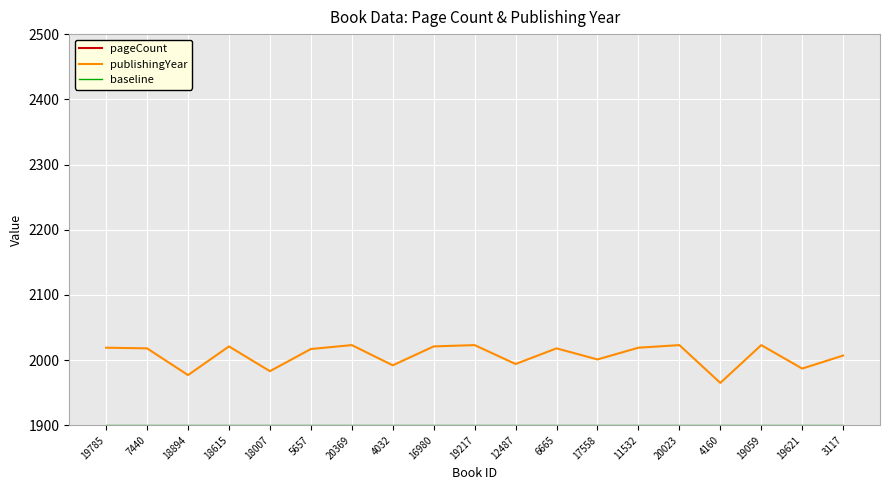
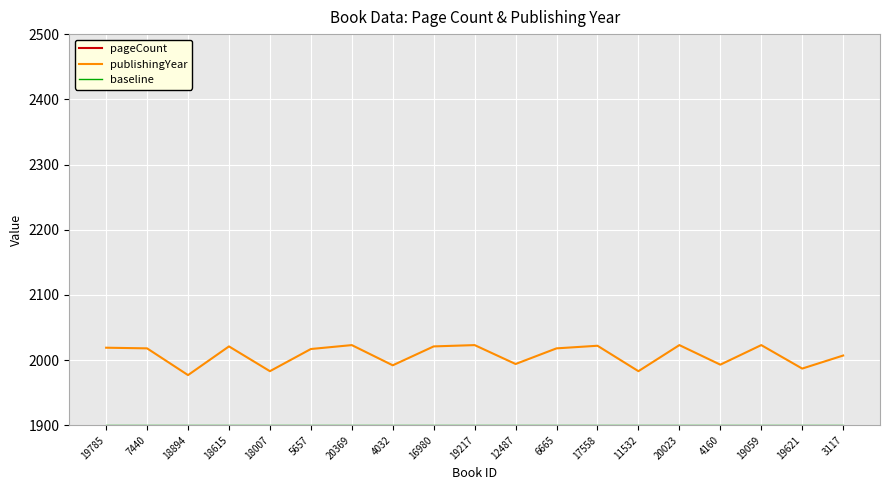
publishingYear, 17558: 2000 -> 2020
publishingYear, 11532: 2020 -> 1980
publishingYear, 4160: 1970 -> 1990
